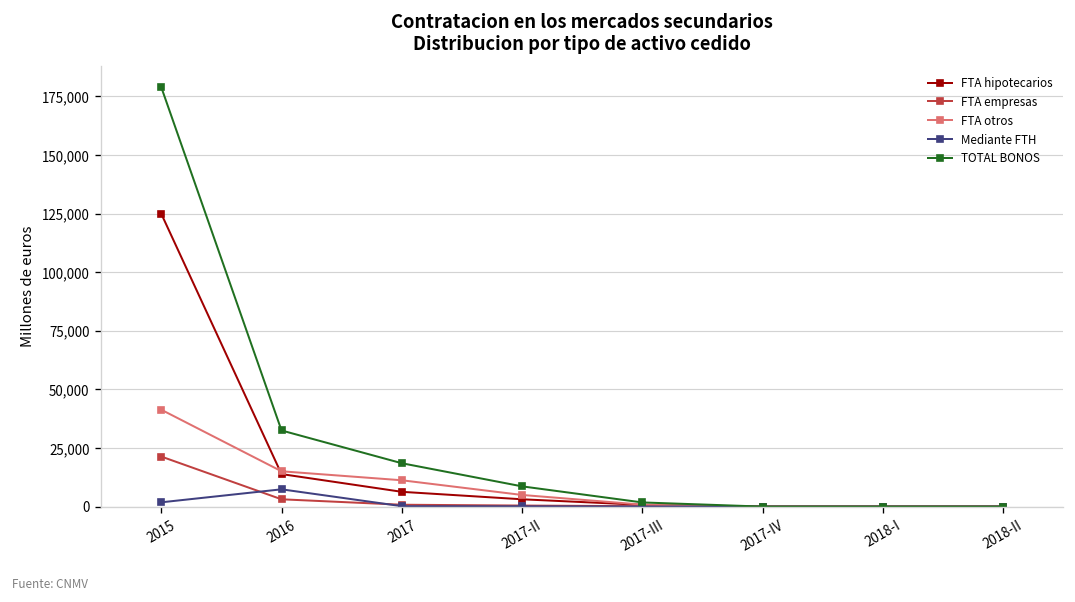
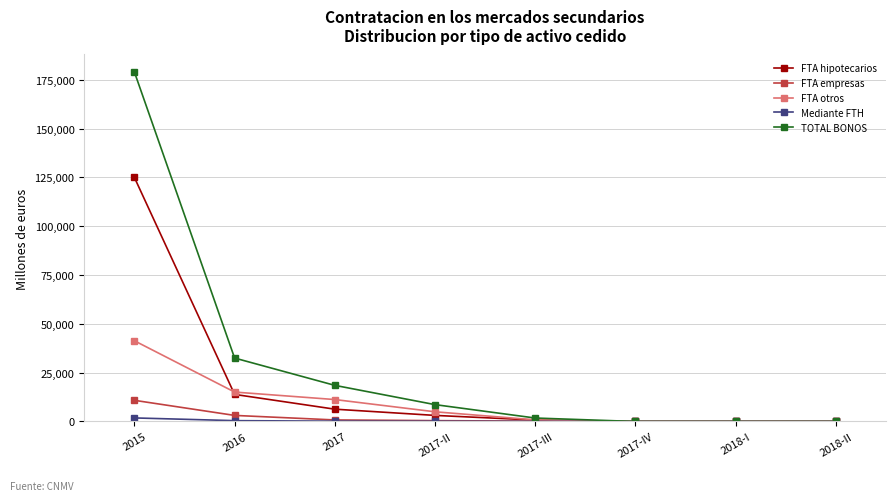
FTA empresas, 2015: 21,000 -> 11,000
Mediante FTH, 2016: 7,000 -> 0
